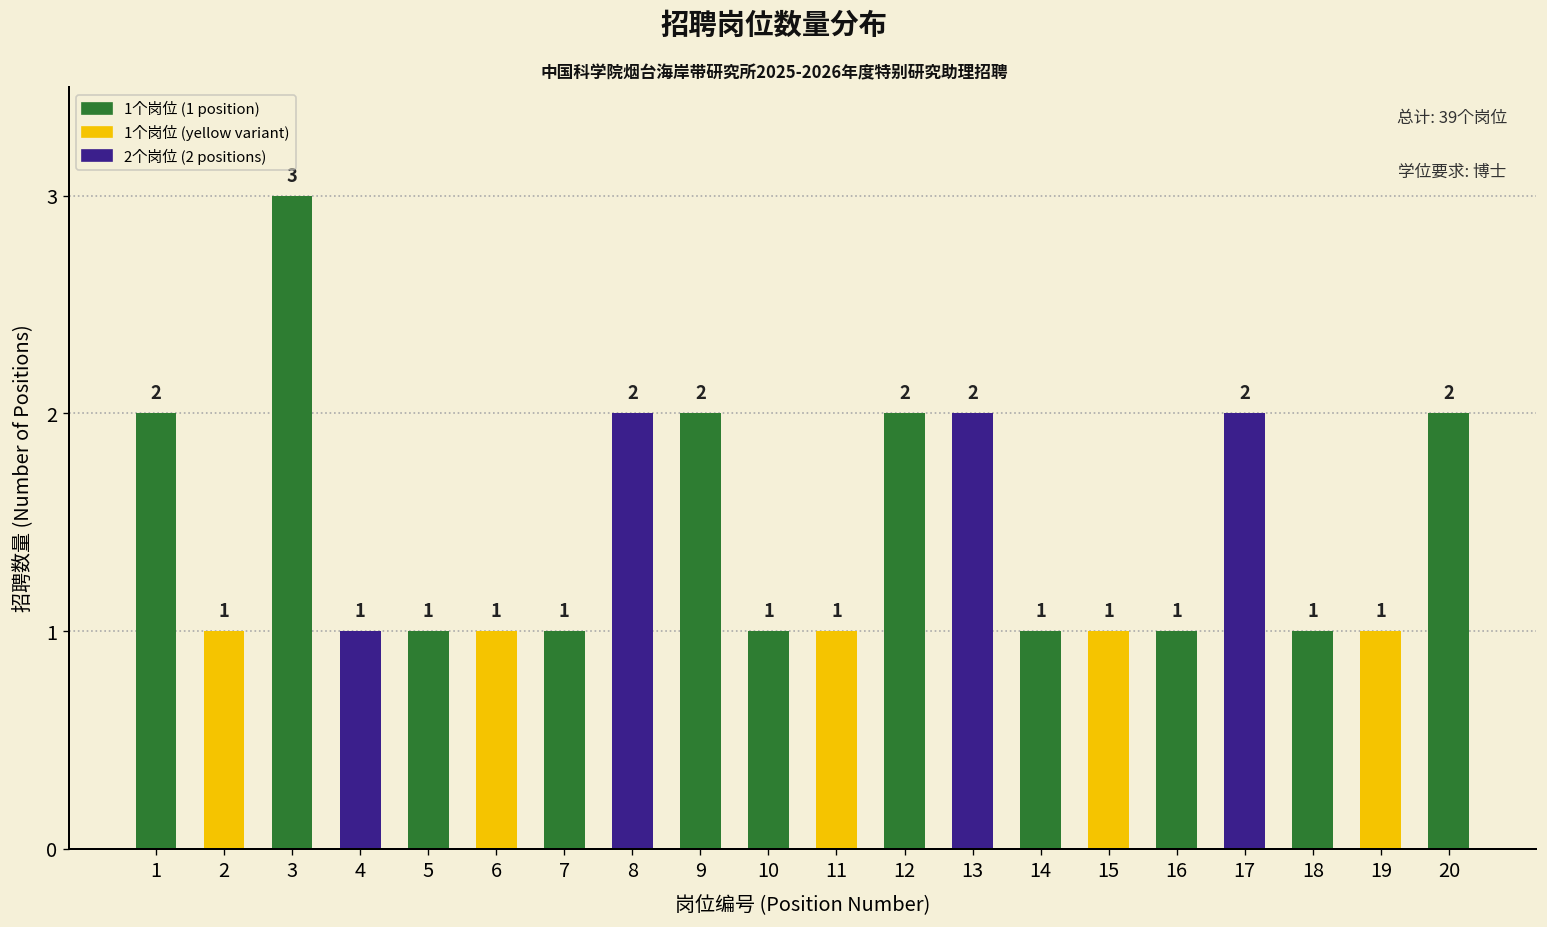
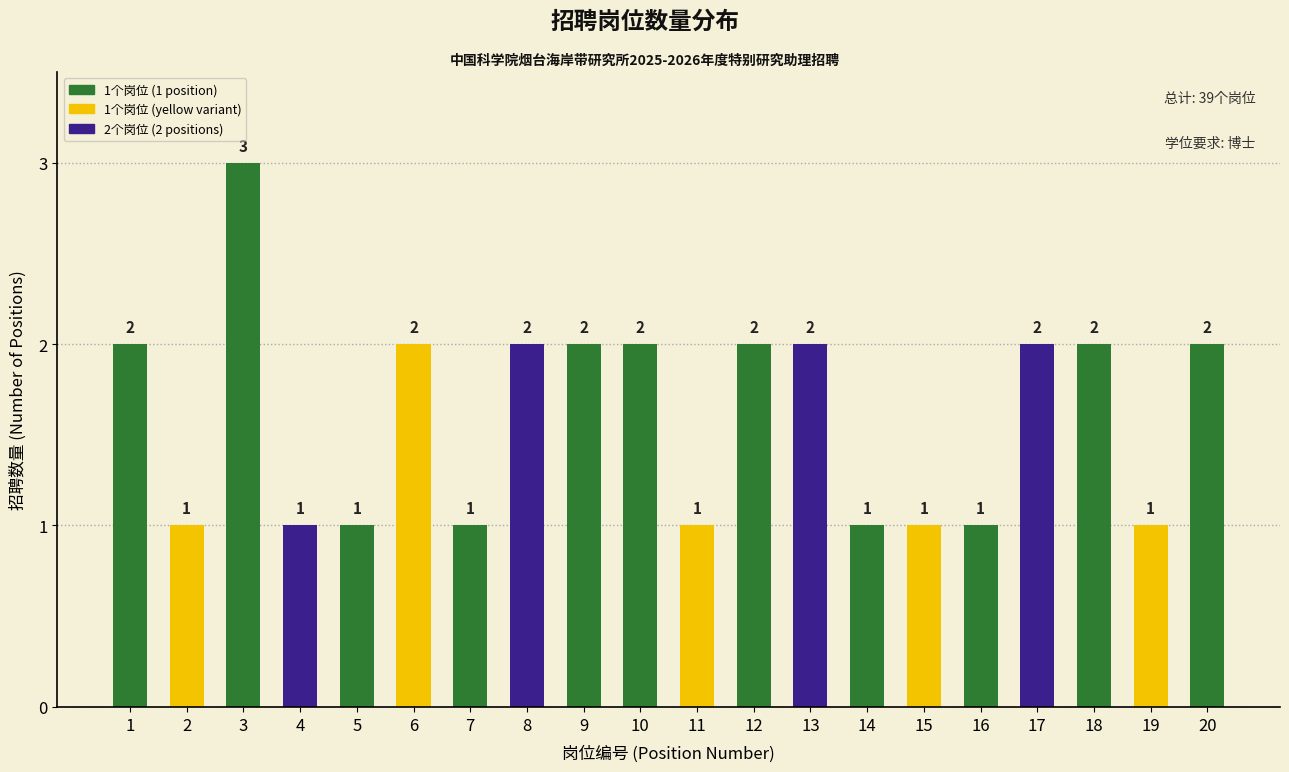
6: 1 -> 2
10: 1 -> 2
18: 1 -> 2
